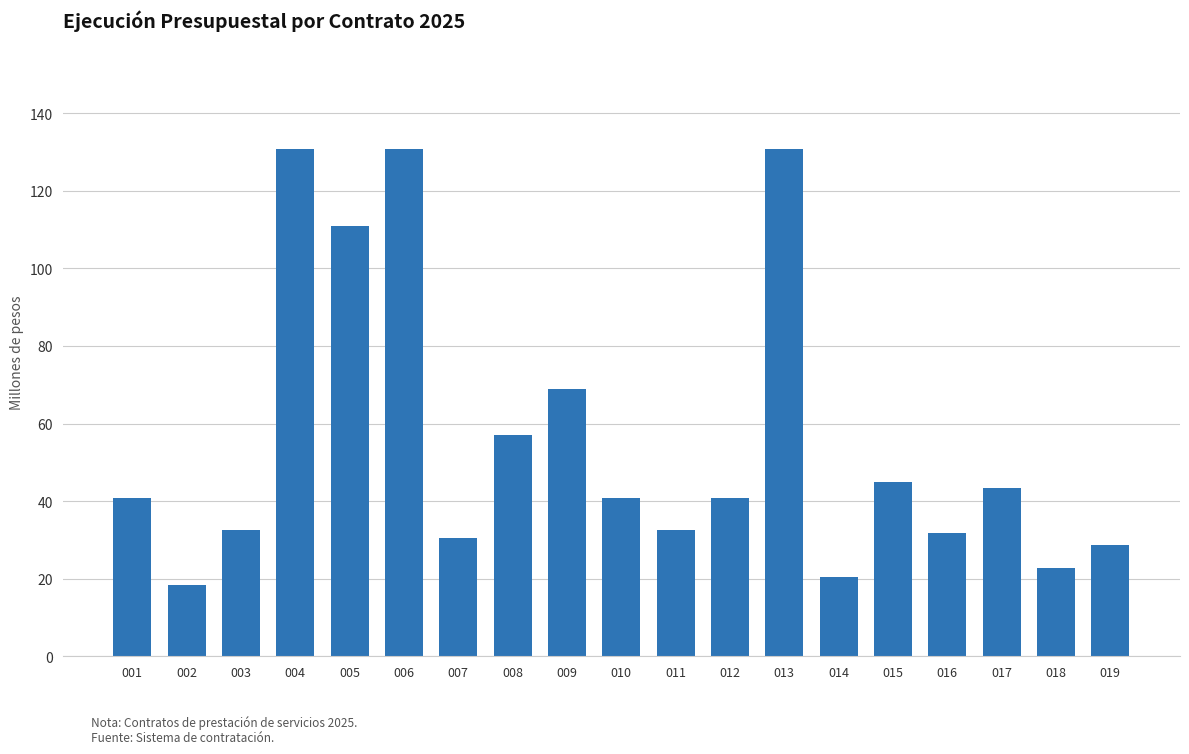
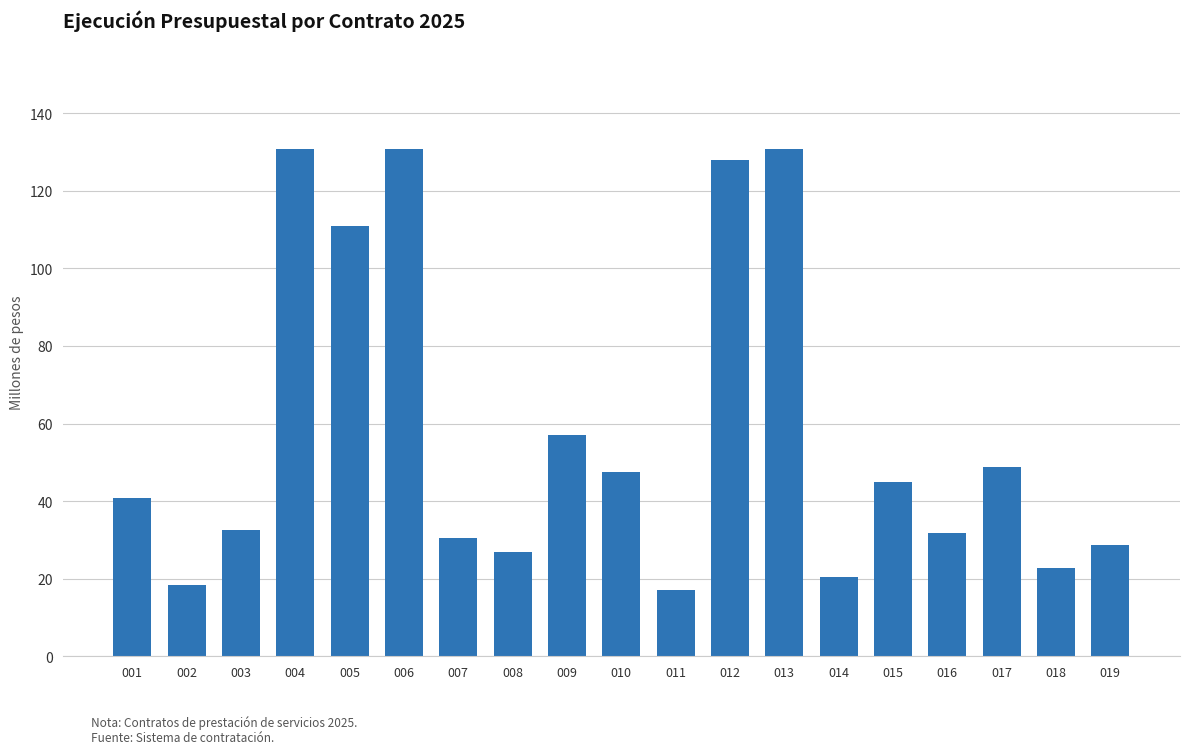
008: 57 -> 27
009: 69 -> 57
010: 41 -> 47
011: 33 -> 17
012: 41 -> 128
017: 43 -> 49
